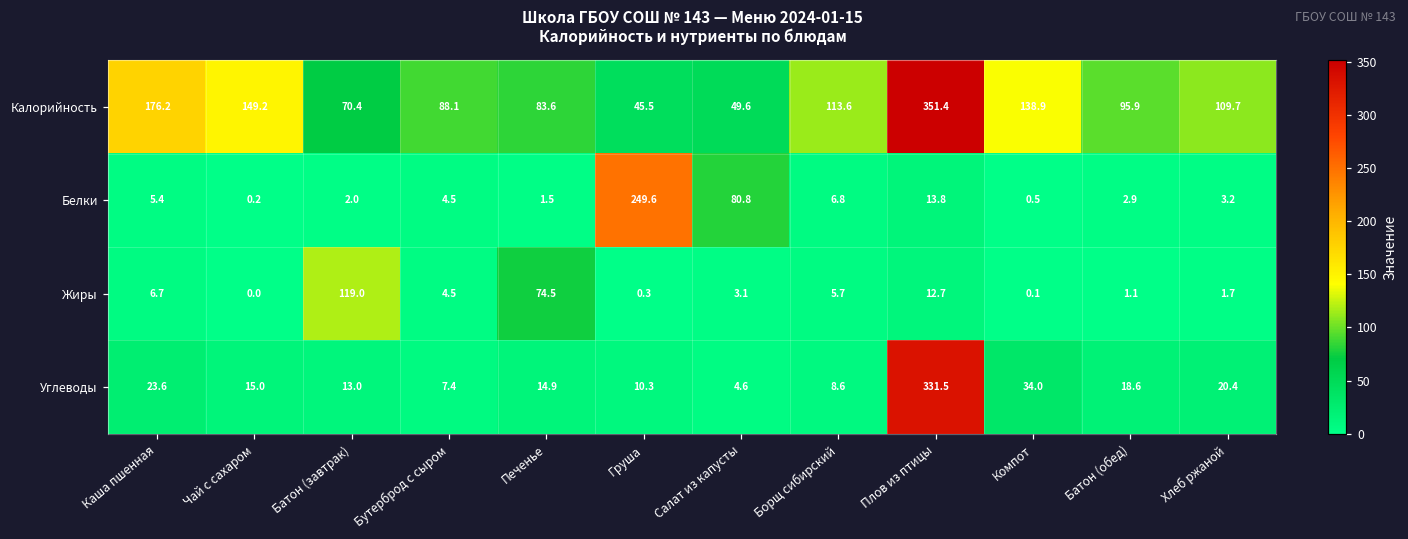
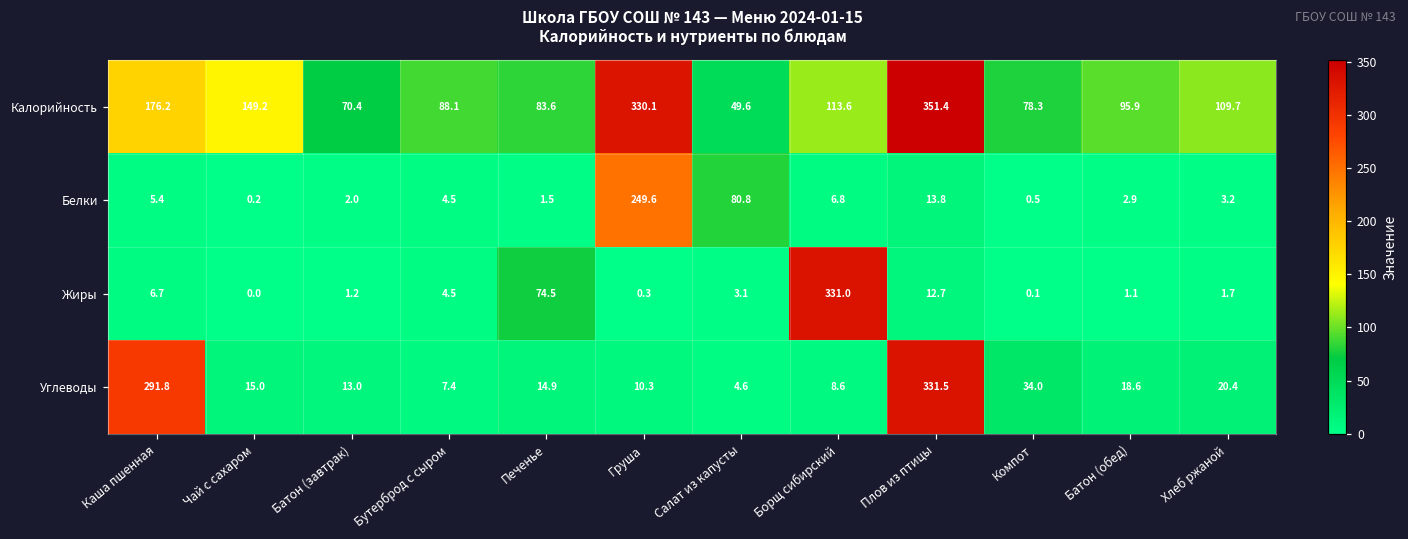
Калорийность, Груша: 45.5 -> 330.1
Калорийность, Компот: 138.9 -> 78.3
Жиры, Батон (завтрак): 119.0 -> 1.2
Жиры, Борщ сибирский: 5.7 -> 331.0
Углеводы, Каша пшенная: 23.6 -> 291.8
